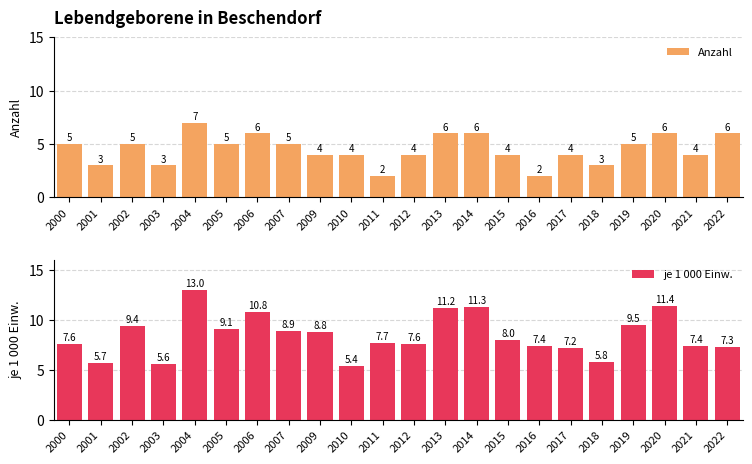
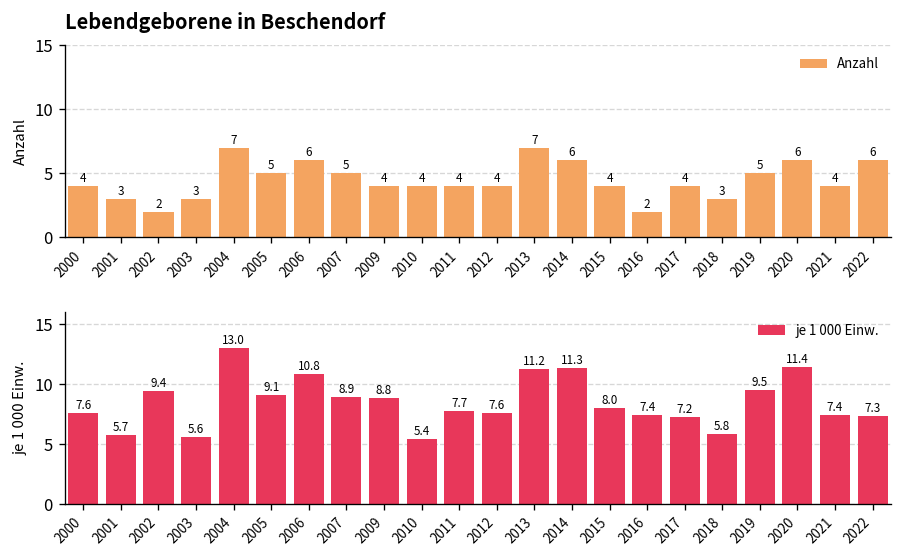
Lebendgeborene in Beschendorf, 2000: 5 -> 4
Lebendgeborene in Beschendorf, 2002: 5 -> 2
Lebendgeborene in Beschendorf, 2011: 2 -> 4
Lebendgeborene in Beschendorf, 2013: 6 -> 7
